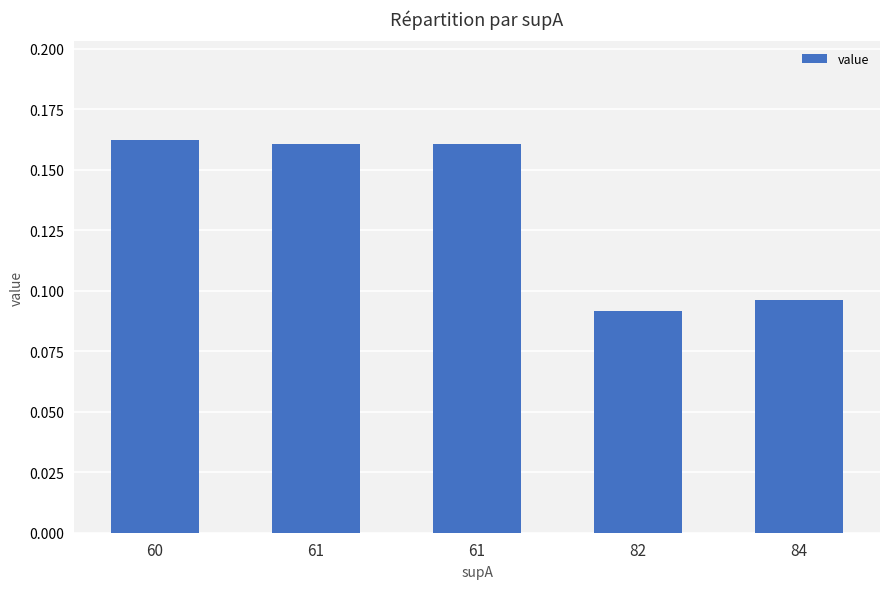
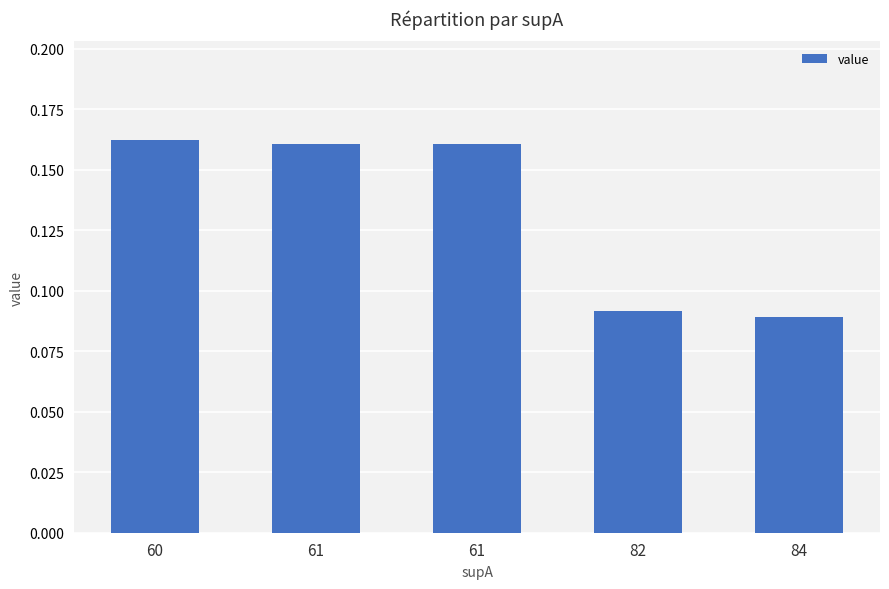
84: 0.096 -> 0.089
